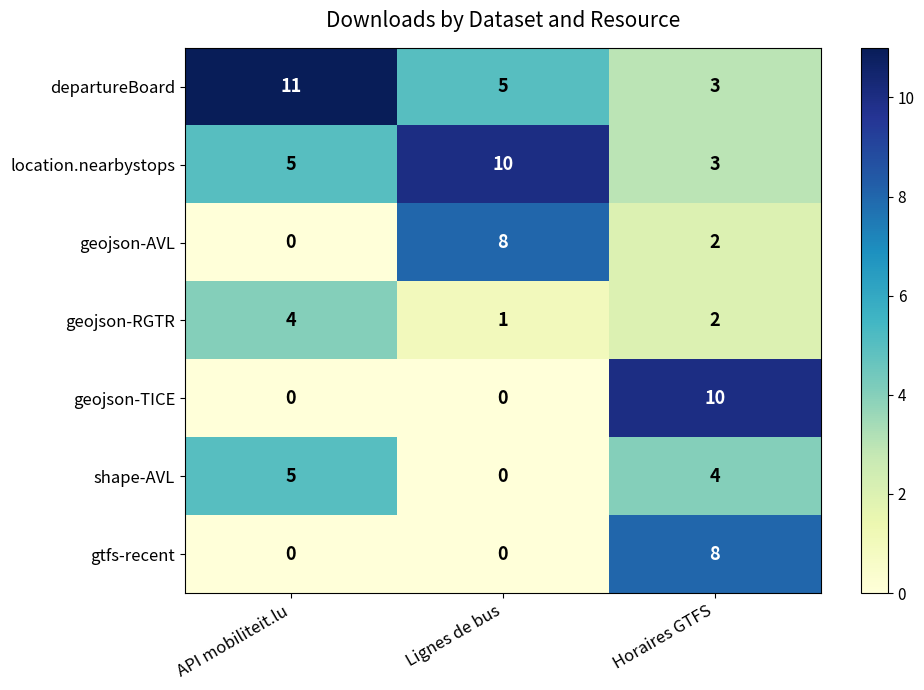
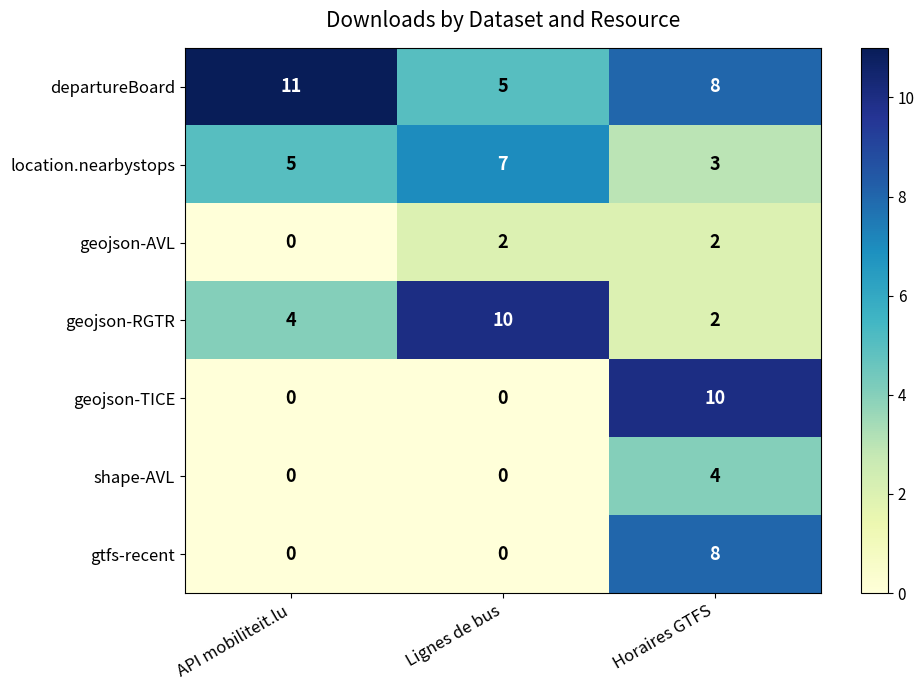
departureBoard, Horaires GTFS: 3 -> 8
location.nearbystops, Lignes de bus: 10 -> 7
geojson-AVL, Lignes de bus: 8 -> 2
geojson-RGTR, Lignes de bus: 1 -> 10
shape-AVL, API mobiliteit.lu: 5 -> 0
